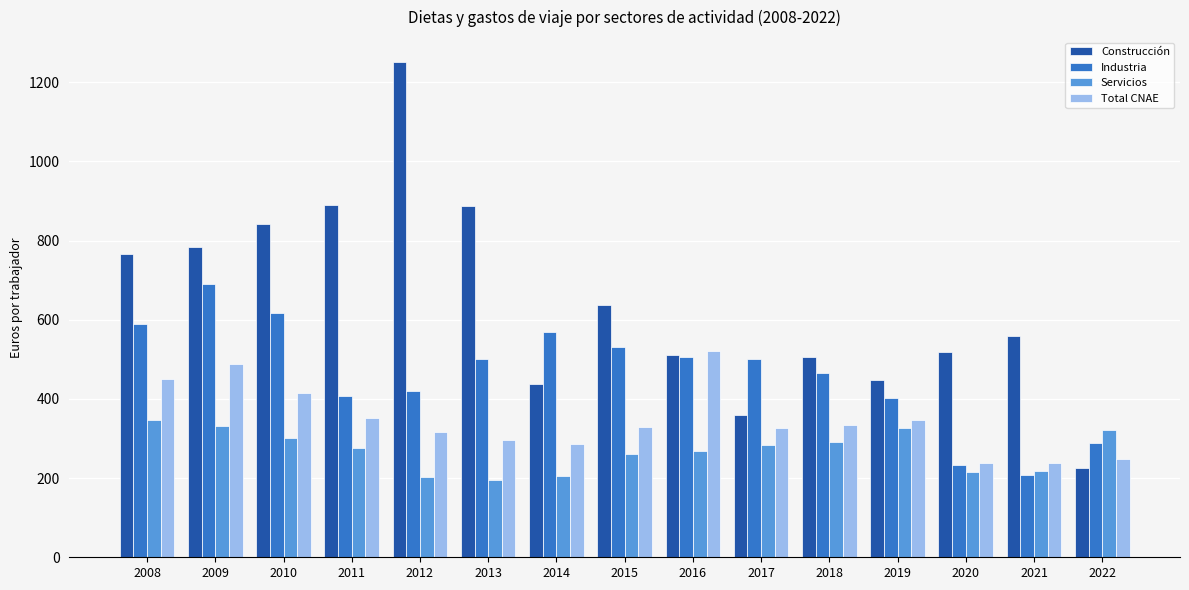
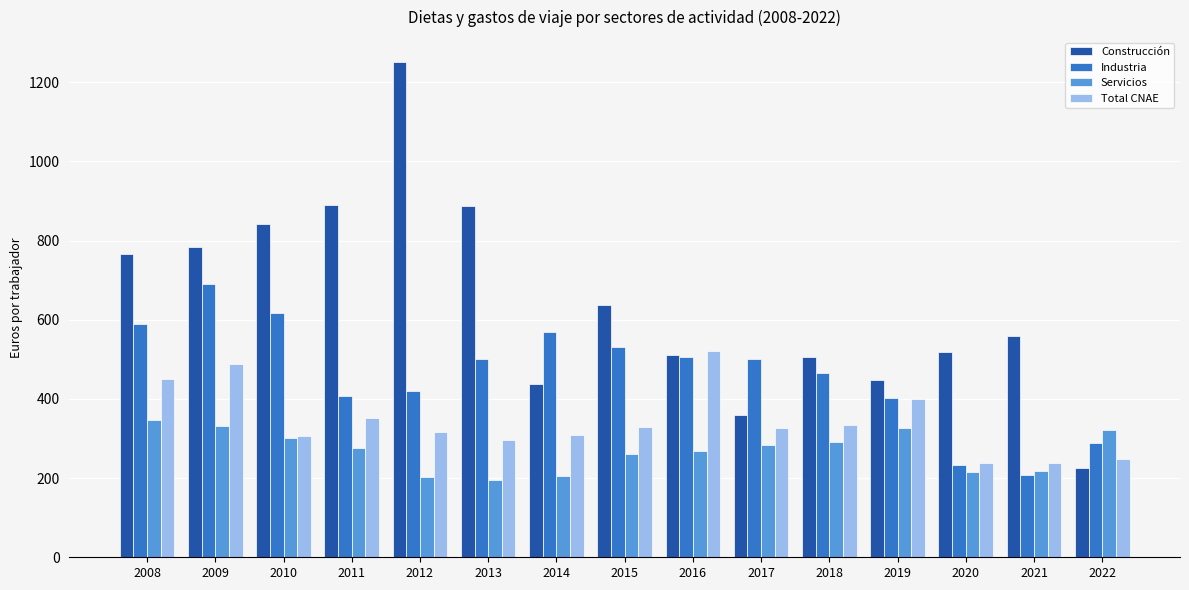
Total CNAE, 2010: 410 -> 310
Total CNAE, 2014: 290 -> 310
Total CNAE, 2019: 350 -> 400
